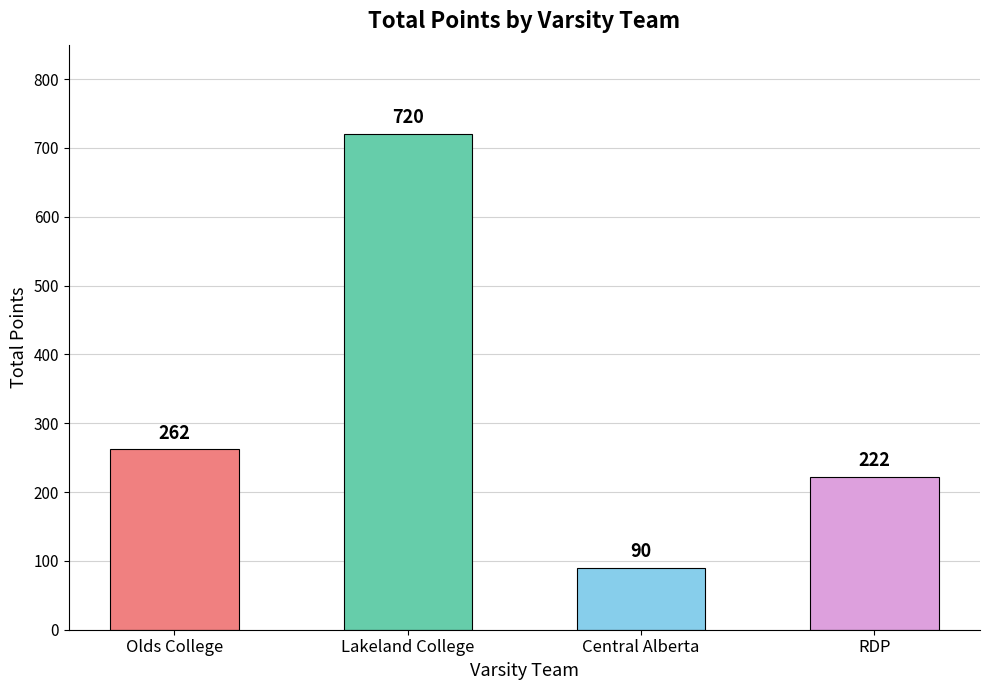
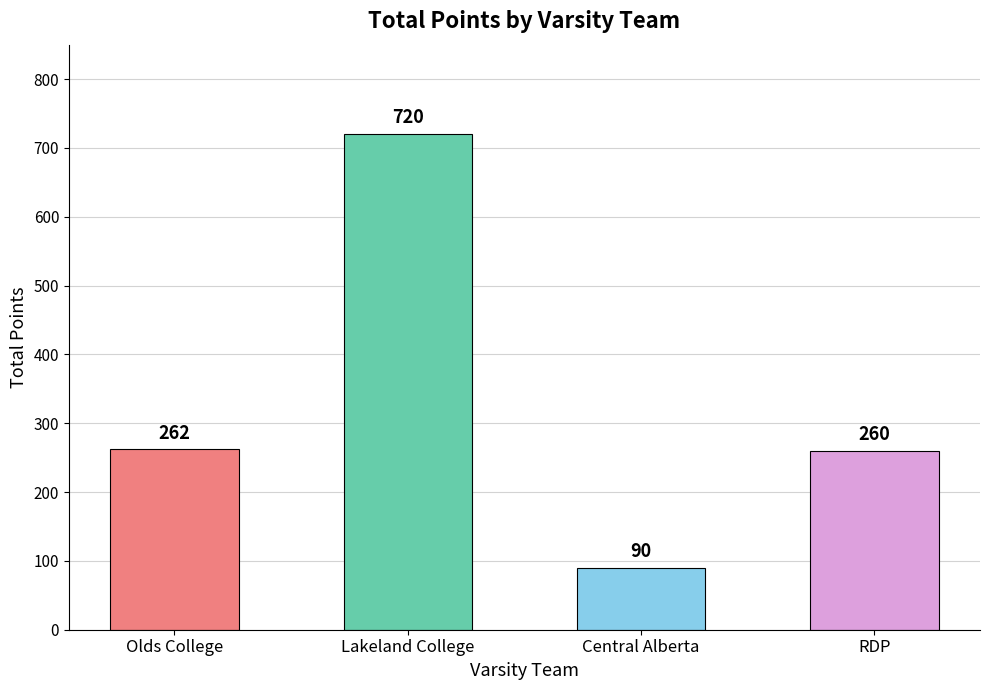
RDP: 222 -> 260
